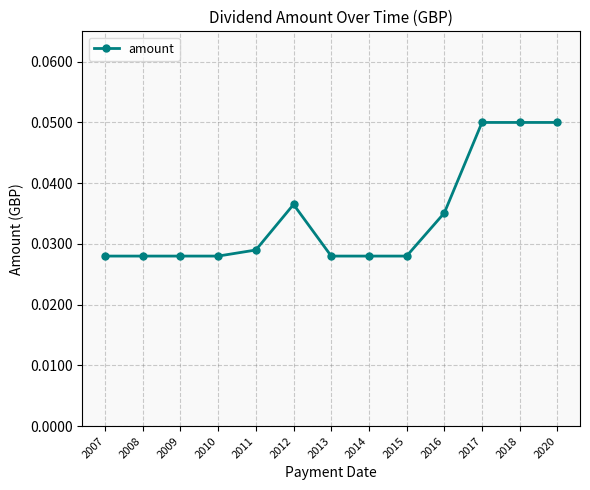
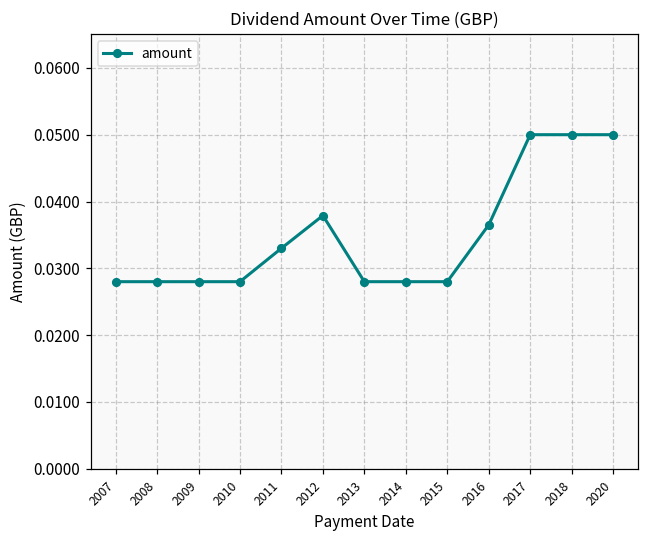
2011: 0.029 -> 0.033
2012: 0.037 -> 0.038
2016: 0.035 -> 0.037
